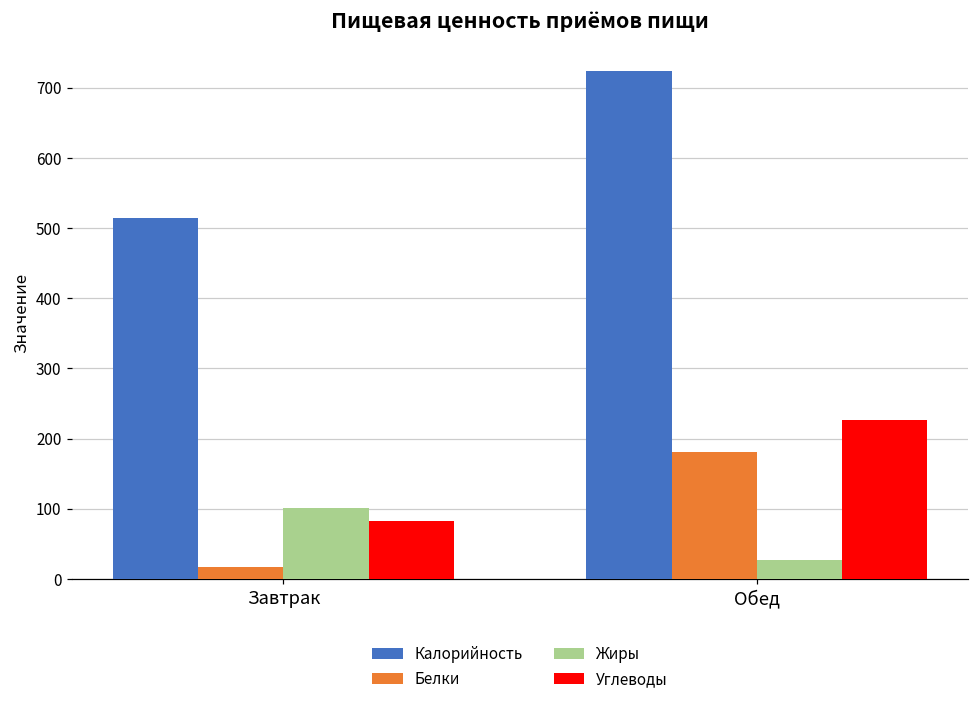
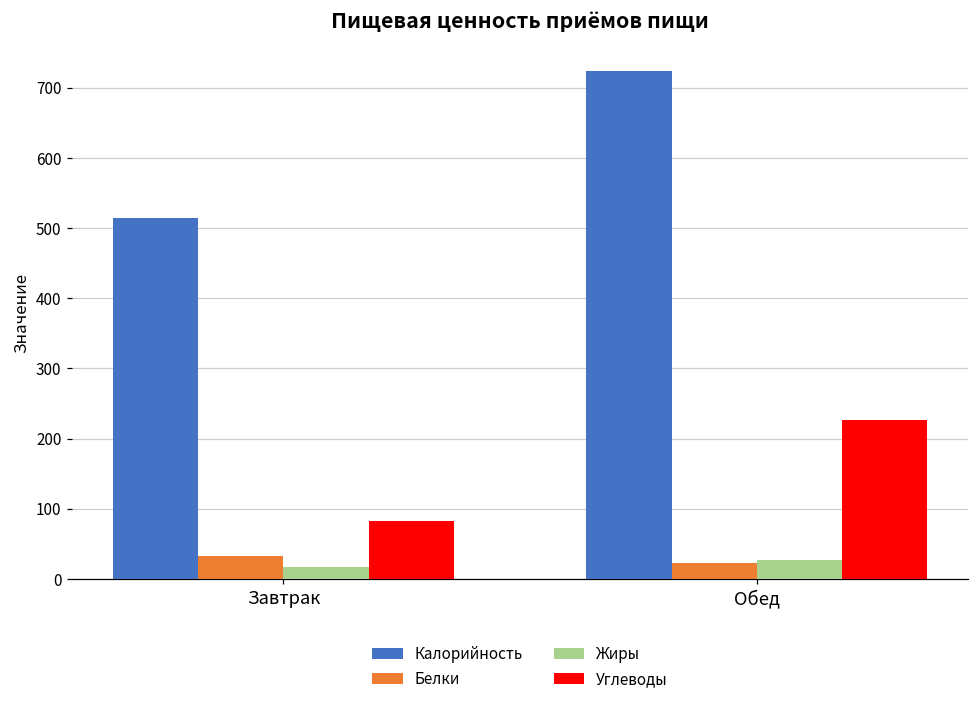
Белки, Завтрак: 20 -> 30
Жиры, Завтрак: 100 -> 20
Белки, Обед: 180 -> 20
